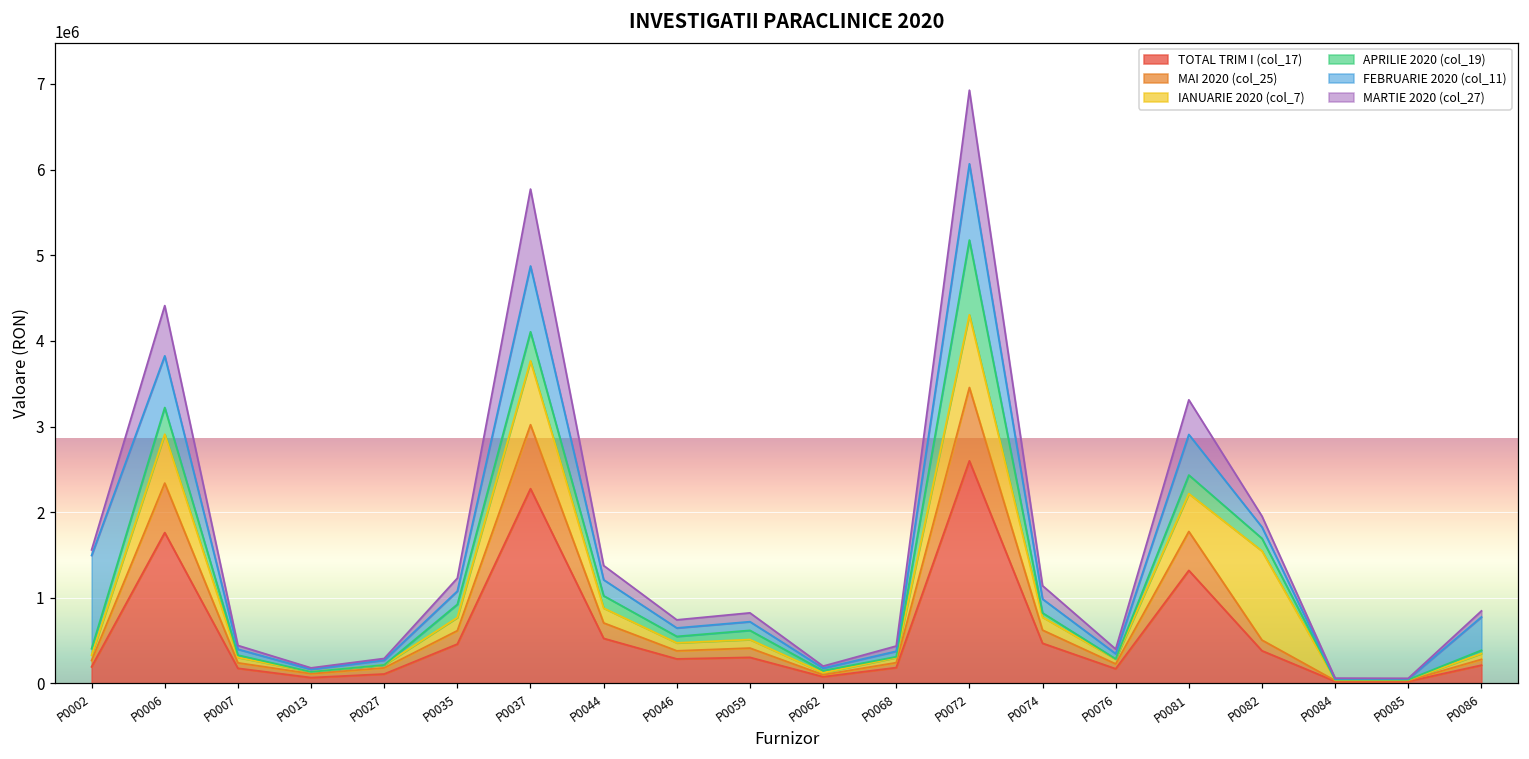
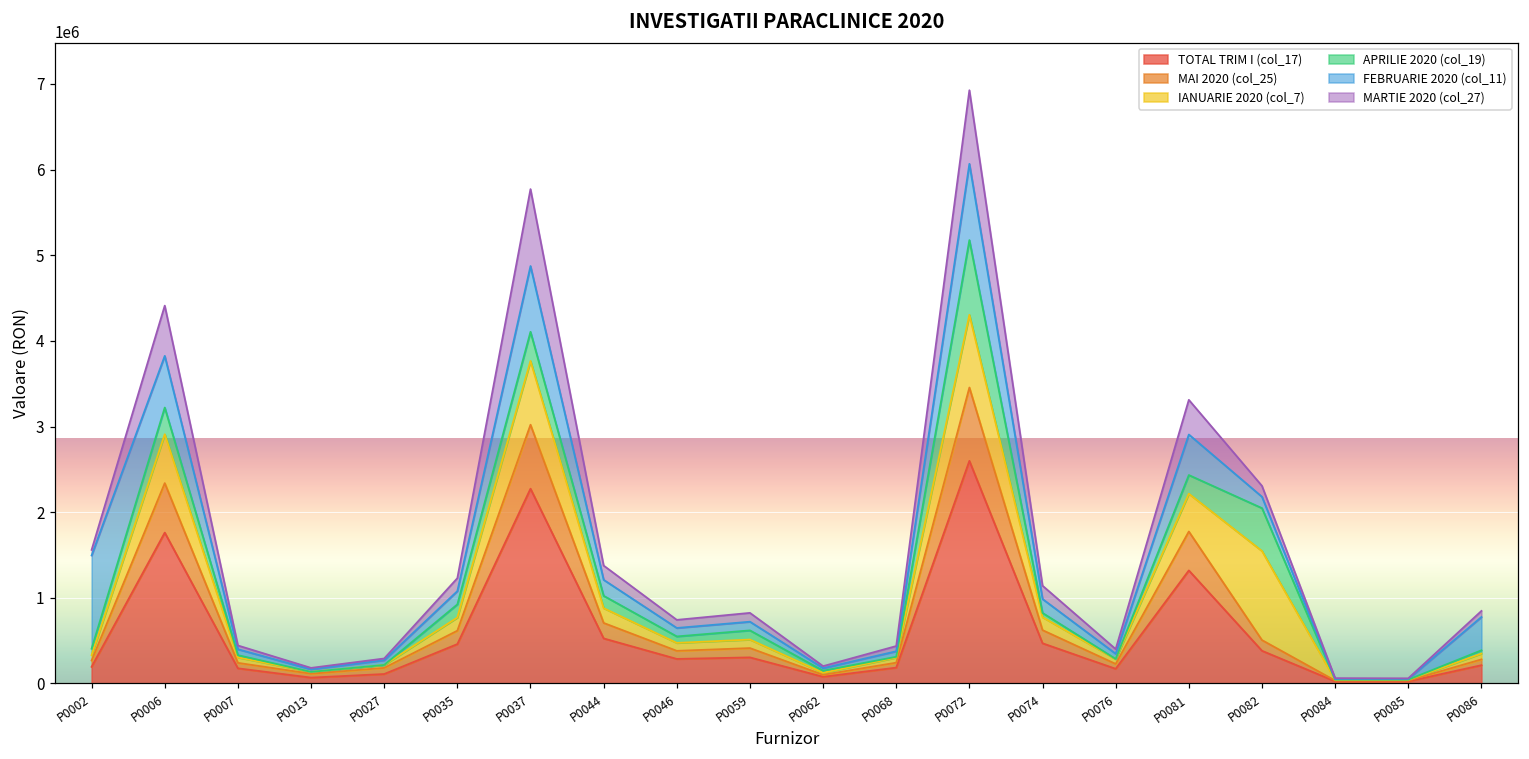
APRILIE 2020 (col_19), P0082: 100000 -> 500000
